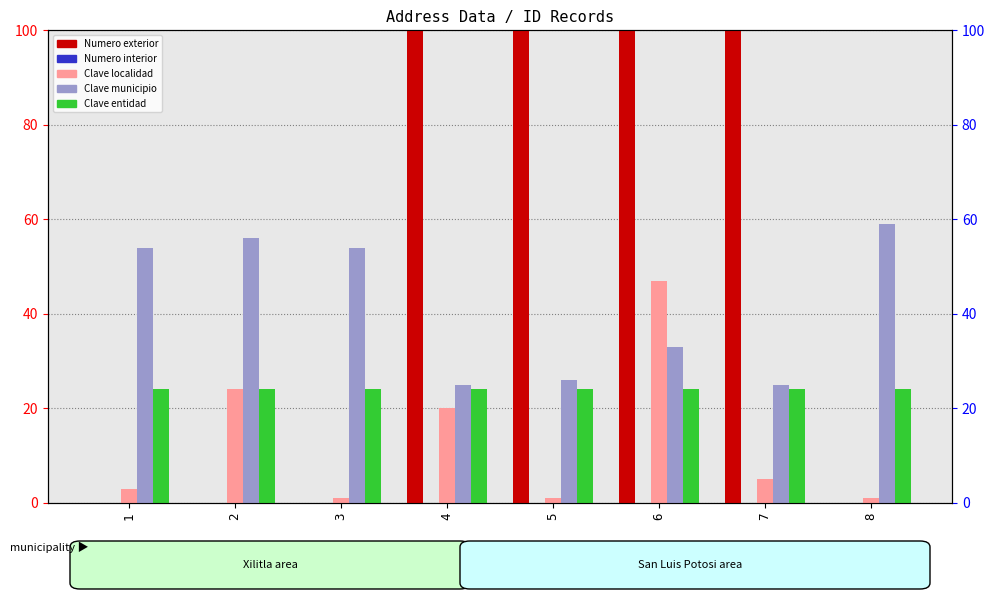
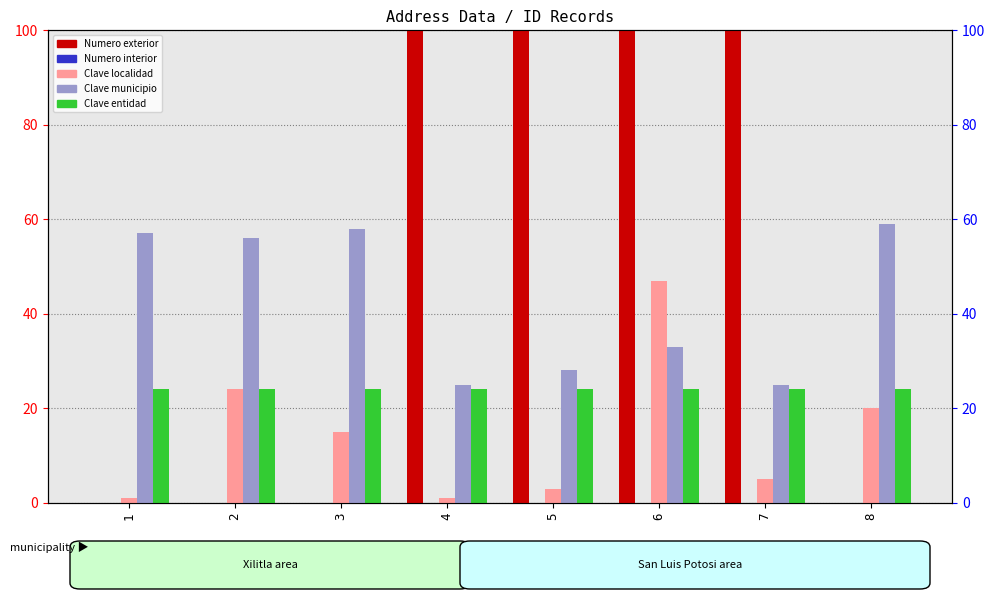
Clave localidad, 1: 3 -> 1
Clave municipio, 1: 54 -> 57
Clave localidad, 3: 1 -> 15
Clave municipio, 3: 54 -> 58
Clave localidad, 4: 20 -> 1
Clave localidad, 5: 1 -> 3
Clave municipio, 5: 26 -> 28
Clave localidad, 8: 1 -> 20
